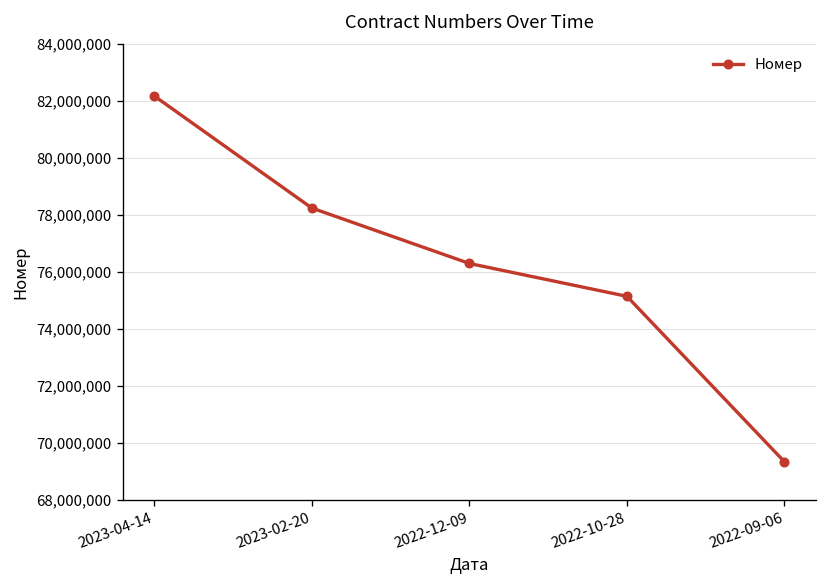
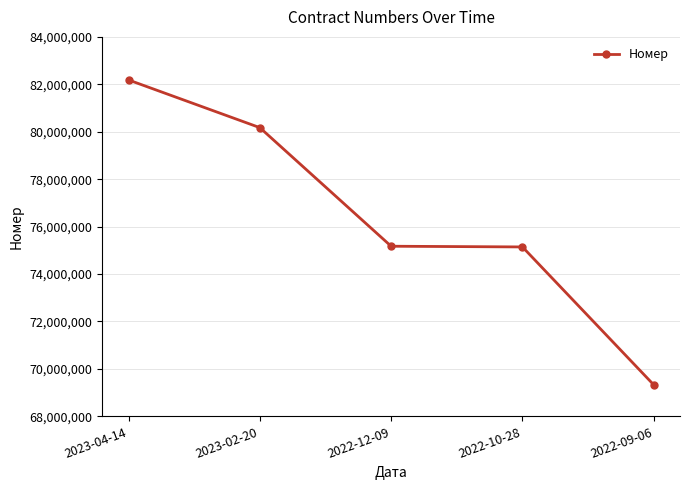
2023-02-20: 78,200,000 -> 80,200,000
2022-12-09: 76,300,000 -> 75,200,000
